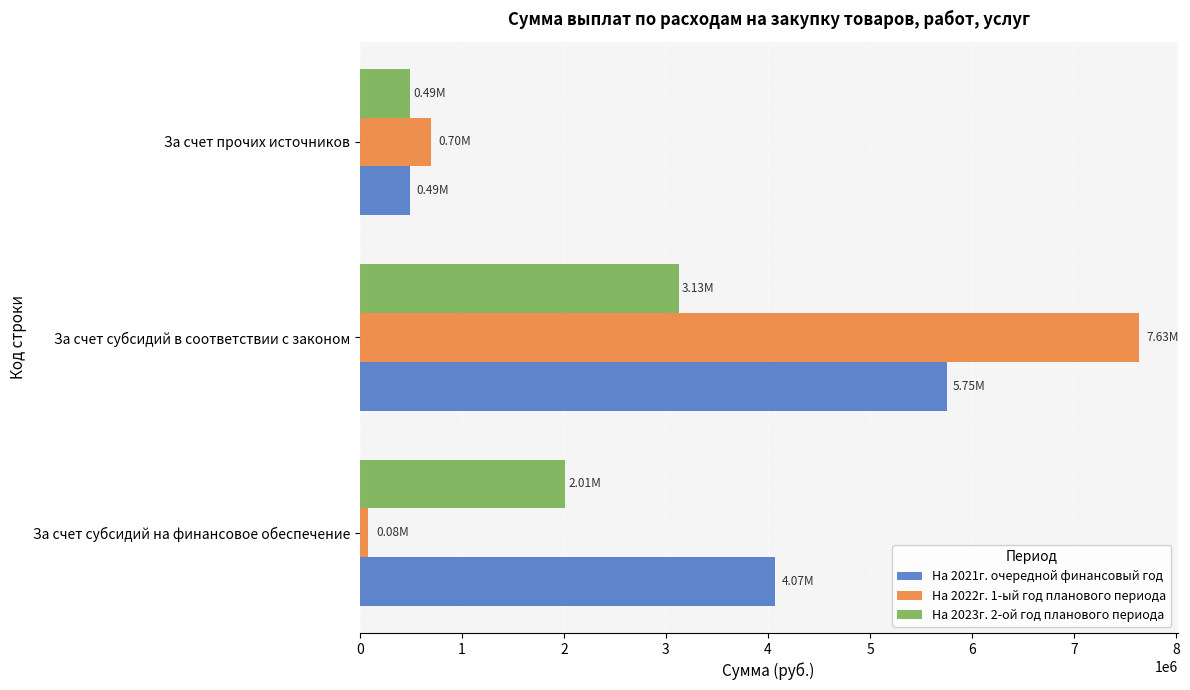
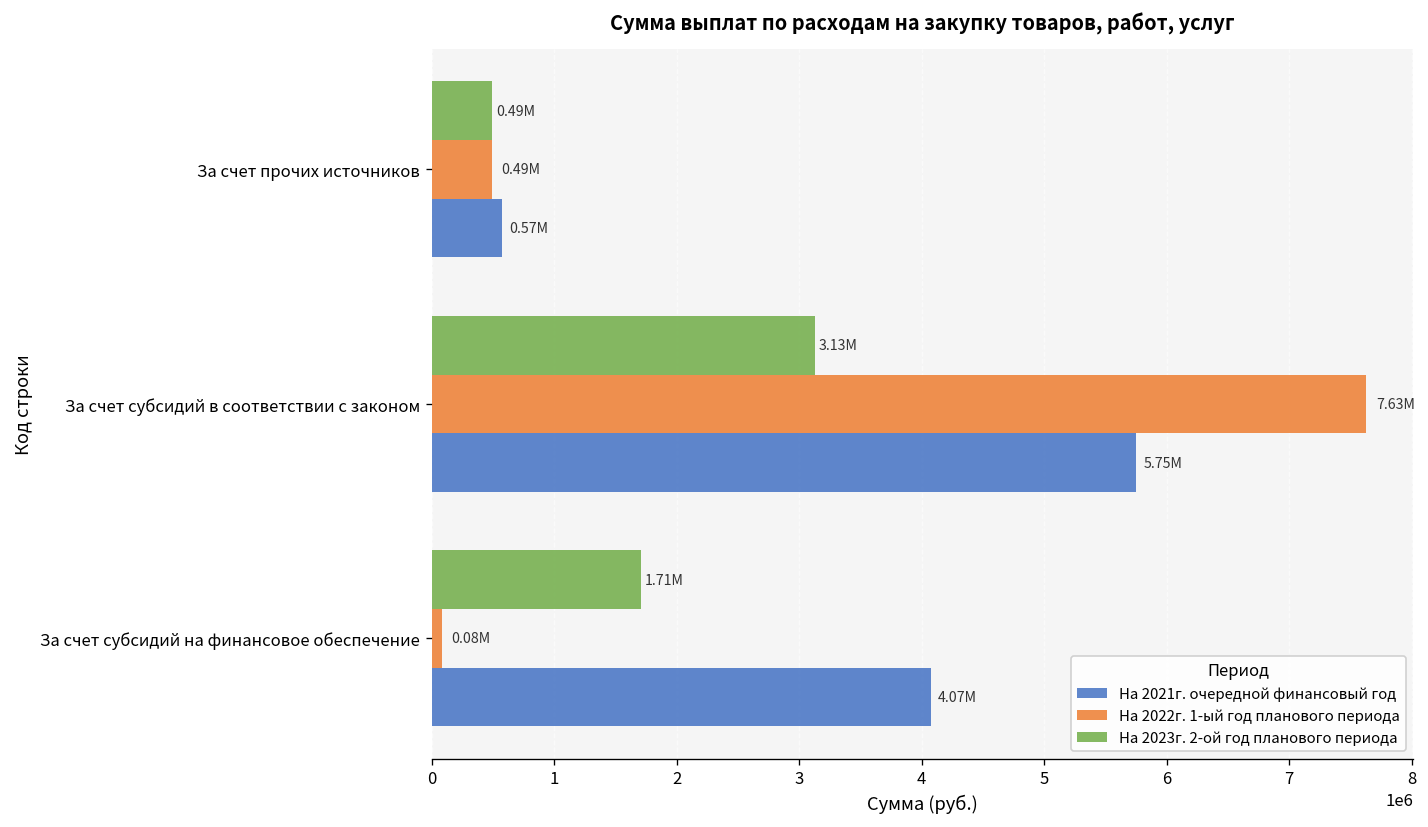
На 2022г. 1-ый год планового периода, За счет прочих источников: 0.70M -> 0.49M
На 2021г. очередной финансовый год, За счет прочих источников: 0.49M -> 0.57M
На 2023г. 2-ой год планового периода, За счет субсидий на финансовое обеспечение: 2.01M -> 1.71M
